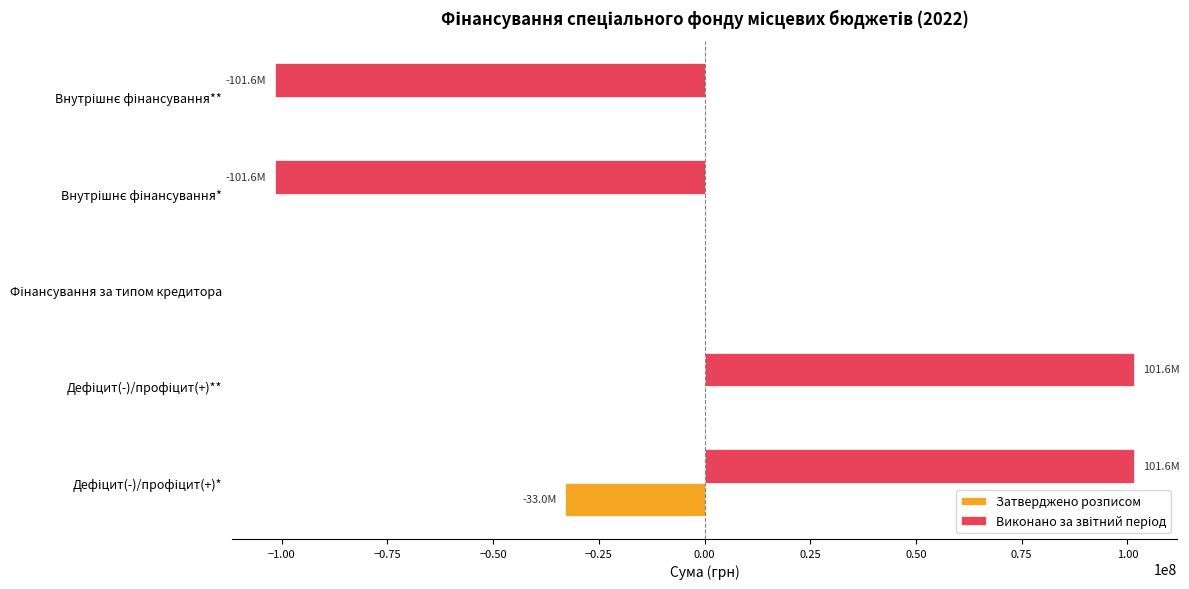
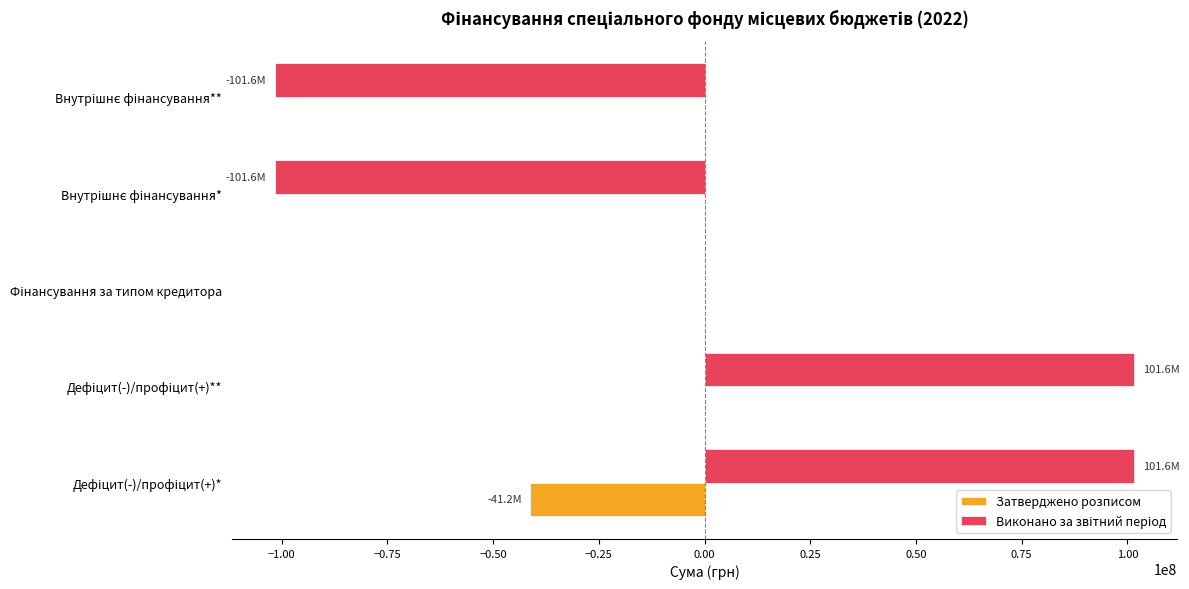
Затверджено розписом, Дефіцит(-)/профіцит(+)*: -33.0M -> -41.2M
